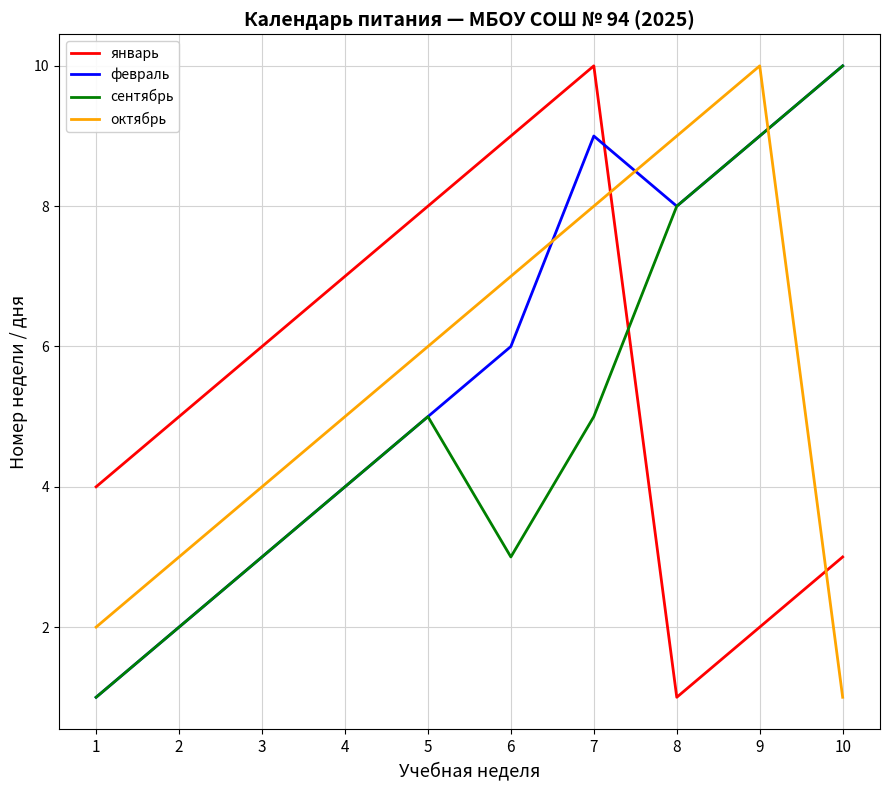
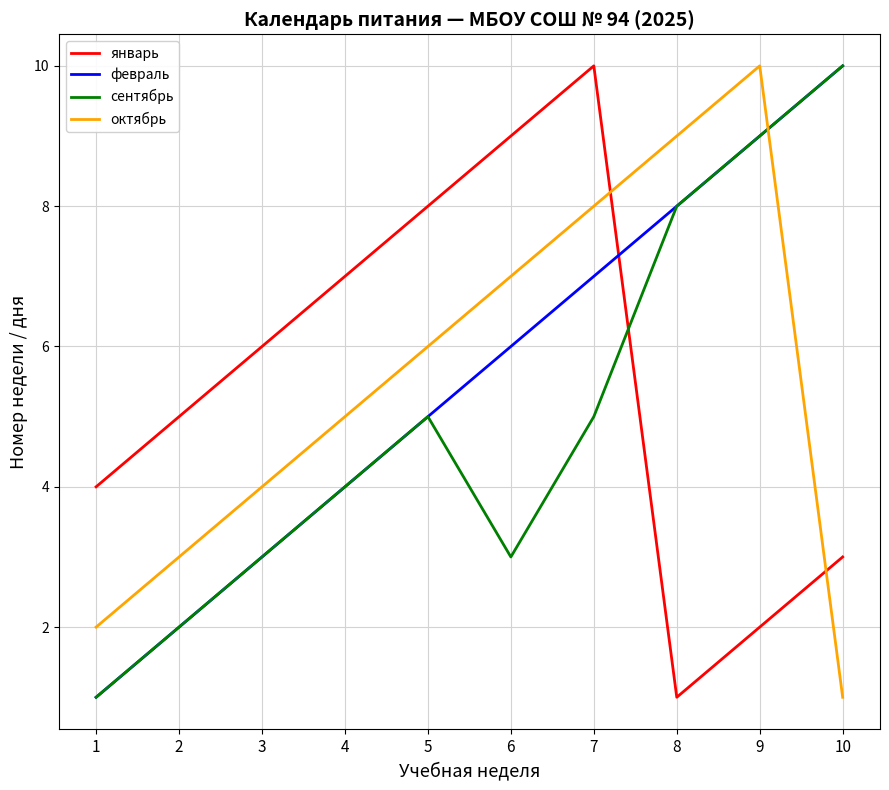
февраль, 7: 9 -> 7
